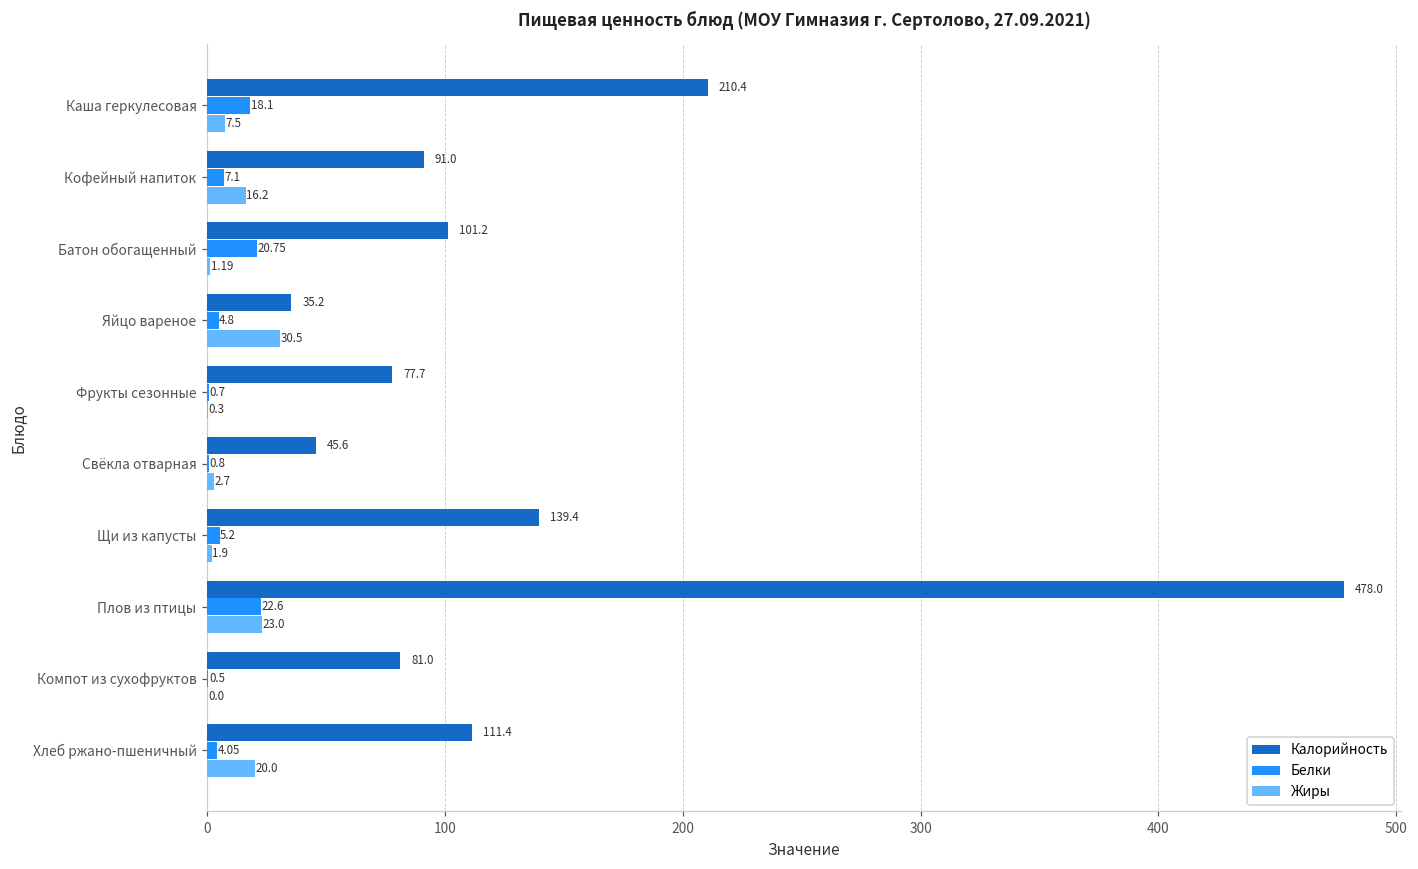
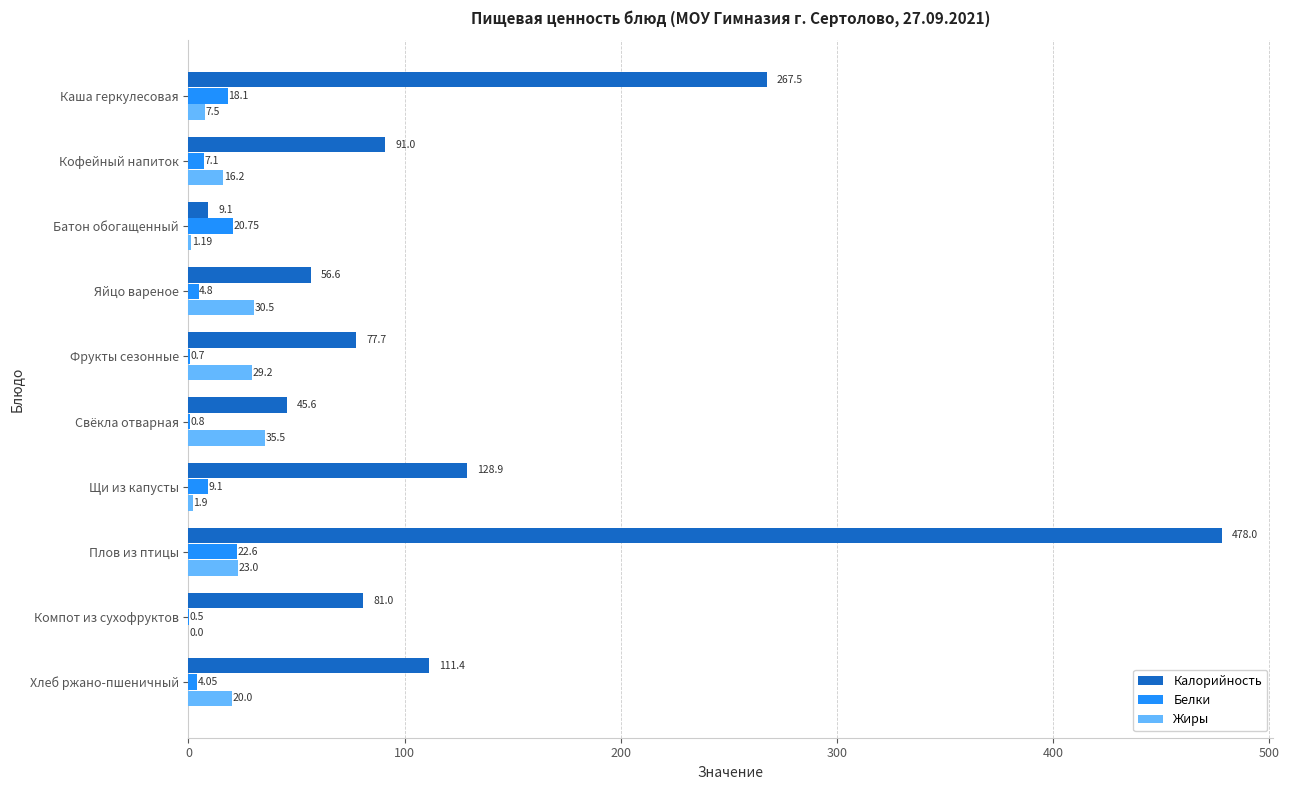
Калорийность, Каша геркулесовая: 210.4 -> 267.5
Калорийность, Батон обогащенный: 101.2 -> 9.1
Калорийность, Яйцо вареное: 35.2 -> 56.6
Жиры, Фрукты сезонные: 0.3 -> 29.2
Жиры, Свёкла отварная: 2.7 -> 35.5
Калорийность, Щи из капусты: 139.4 -> 128.9
Белки, Щи из капусты: 5.2 -> 9.1
